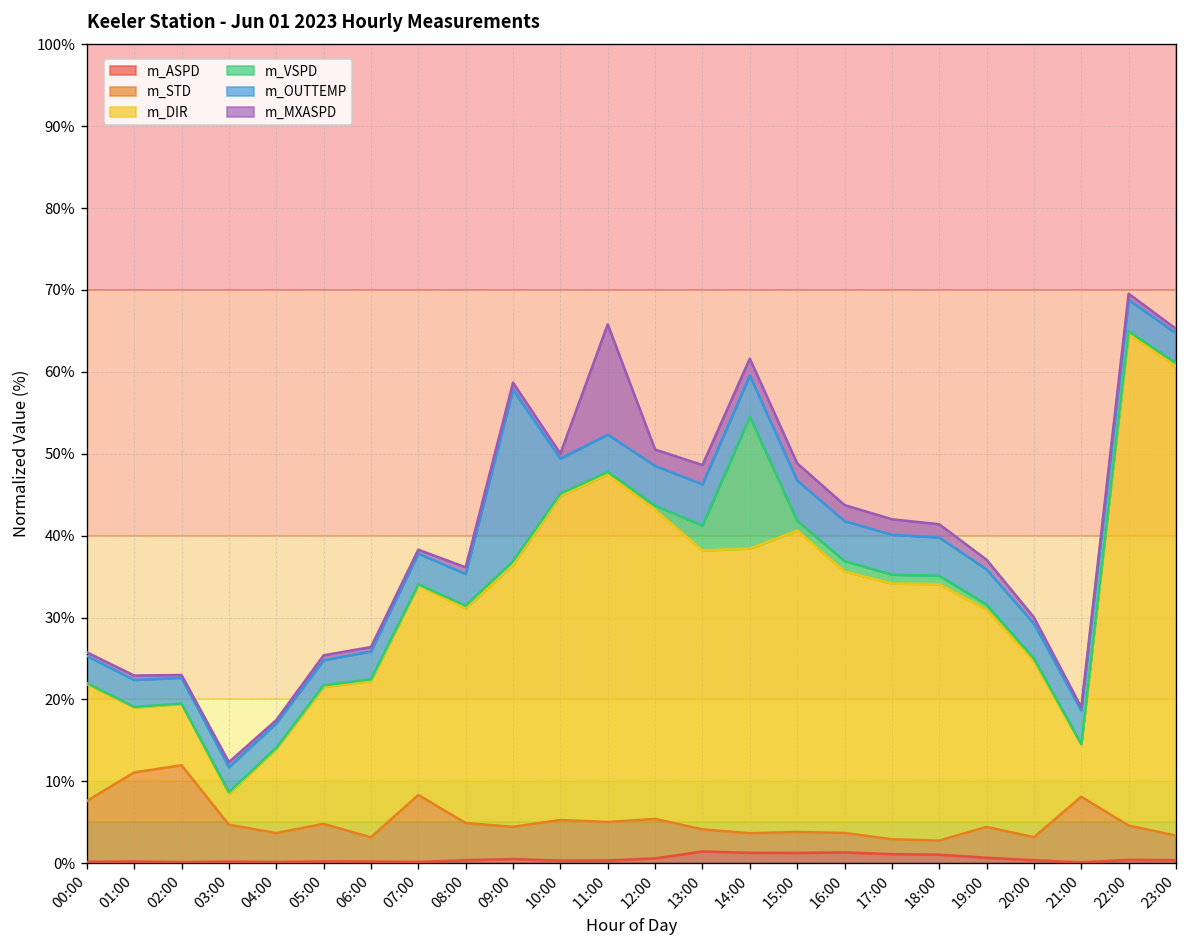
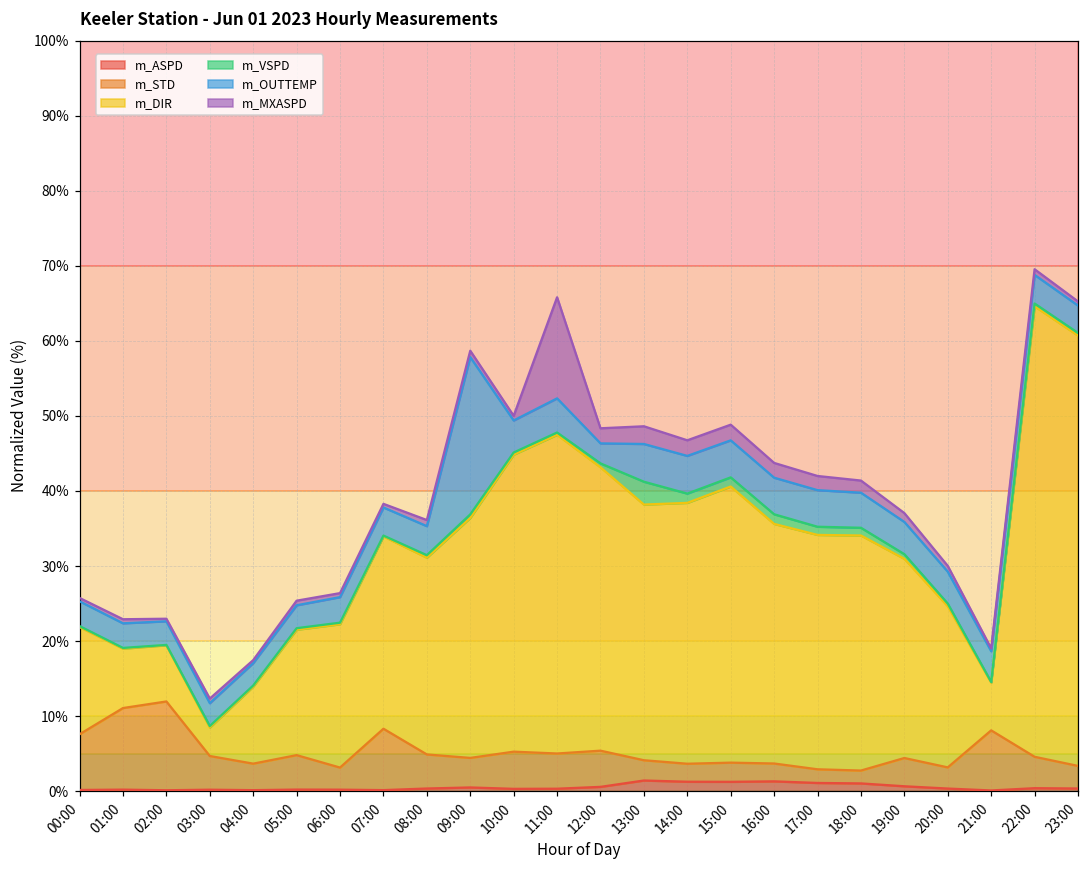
m_OUTTEMP, 12:00: 5% -> 3%
m_VSPD, 14:00: 16% -> 1%
